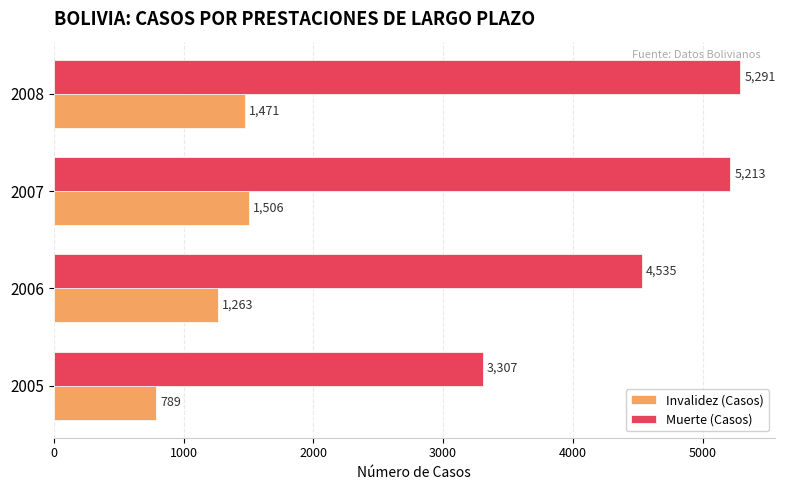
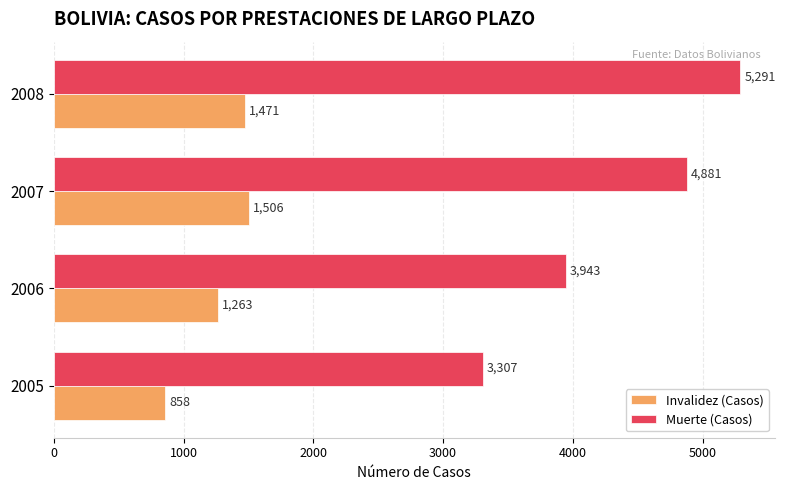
Muerte (Casos), 2007: 5,213 -> 4,881
Muerte (Casos), 2006: 4,535 -> 3,943
Invalidez (Casos), 2005: 789 -> 858
